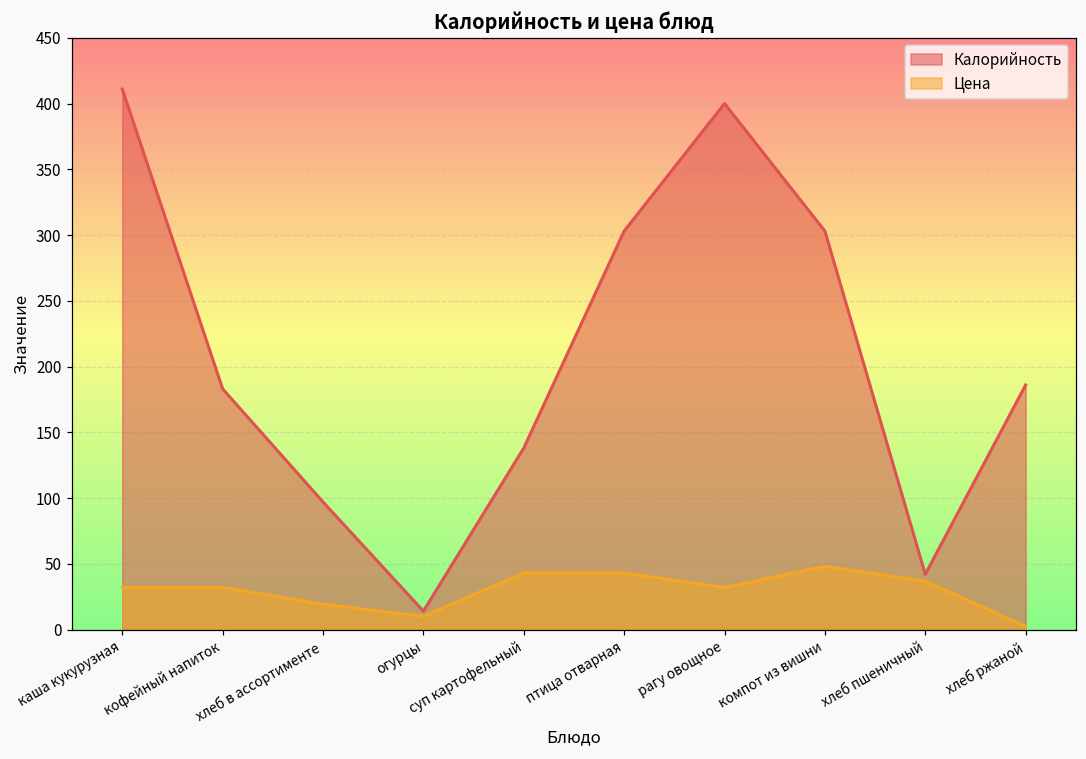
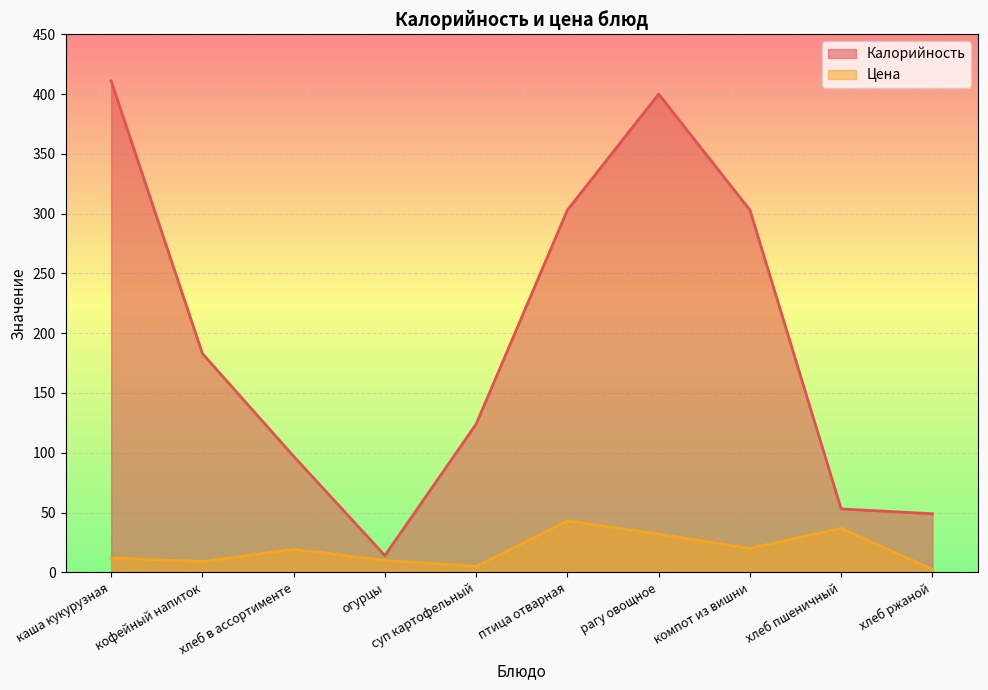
Цена, каша кукурузная: 32 -> 12
Цена, кофейный напиток: 32 -> 9
Калорийность, суп картофельный: 138 -> 124
Цена, суп картофельный: 43 -> 5
Цена, компот из вишни: 48 -> 20
Калорийность, хлеб пшеничный: 42 -> 53
Калорийность, хлеб ржаной: 186 -> 49
